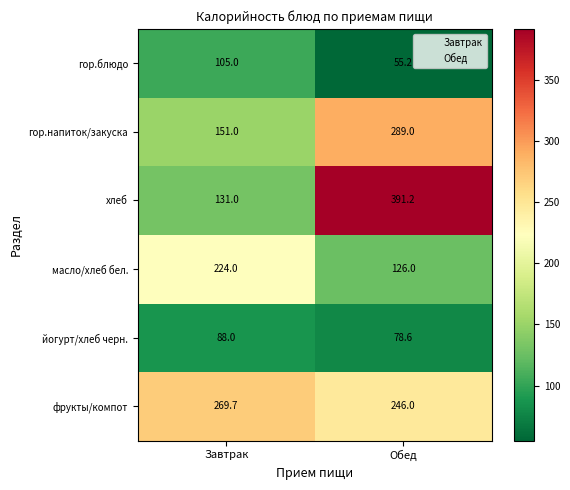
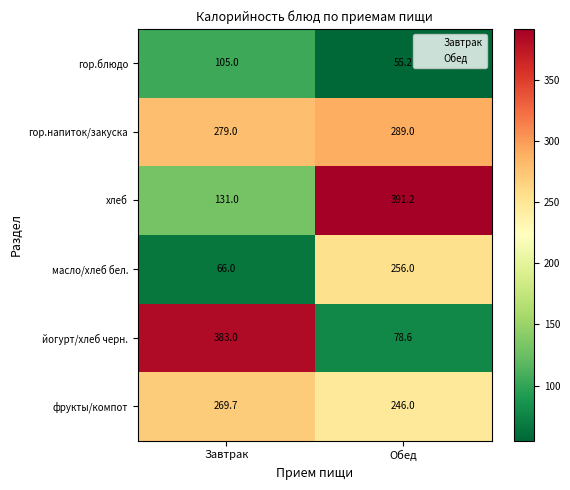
гор.напиток/закуска, Завтрак: 151.0 -> 279.0
масло/хлеб бел., Завтрак: 224.0 -> 66.0
масло/хлеб бел., Обед: 126.0 -> 256.0
йогурт/хлеб черн., Завтрак: 88.0 -> 383.0
